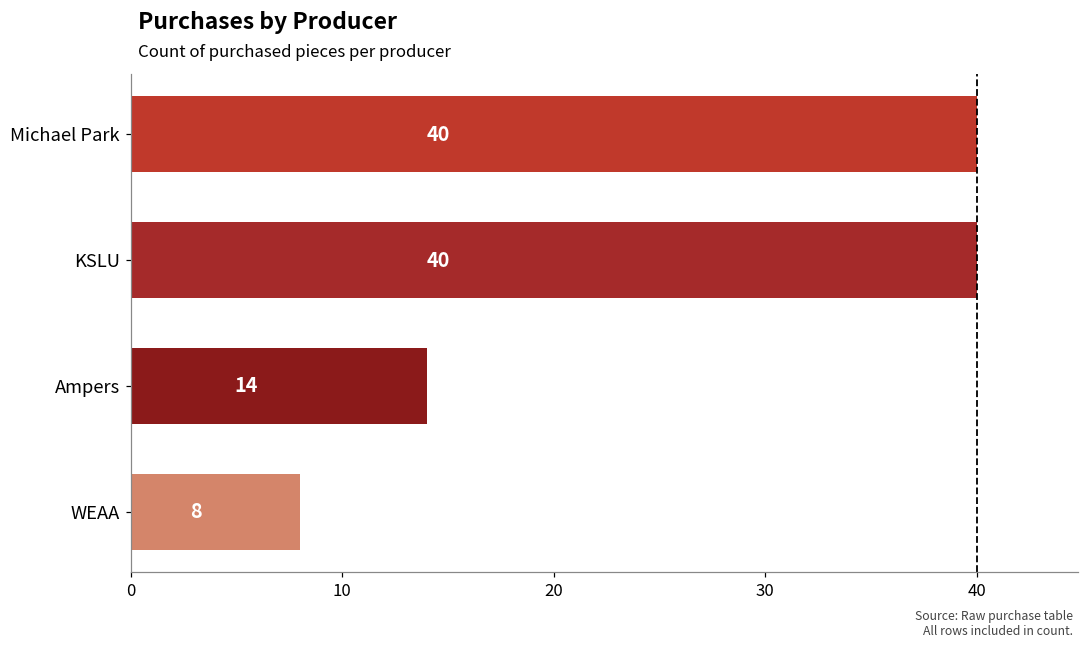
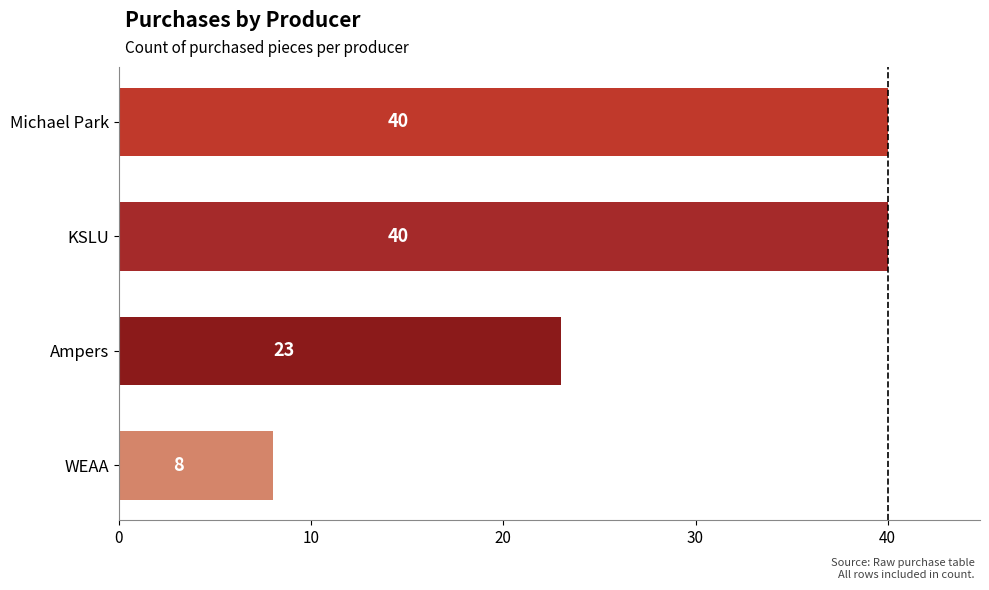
Ampers: 14 -> 23
